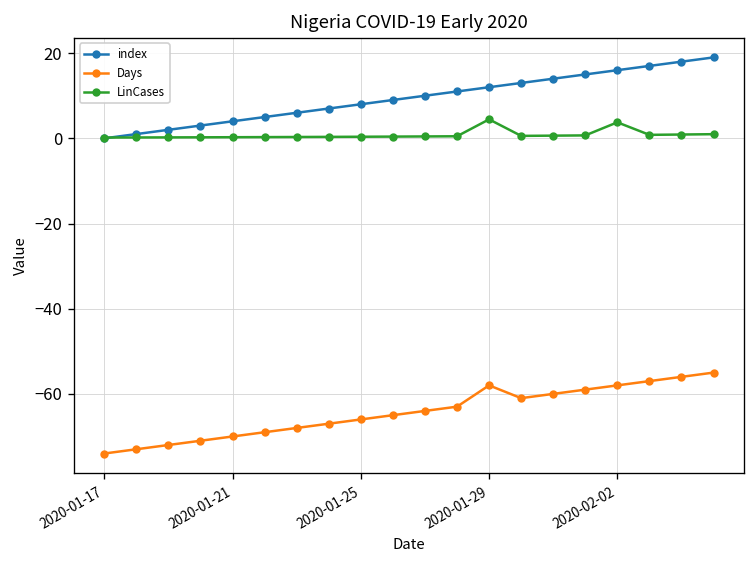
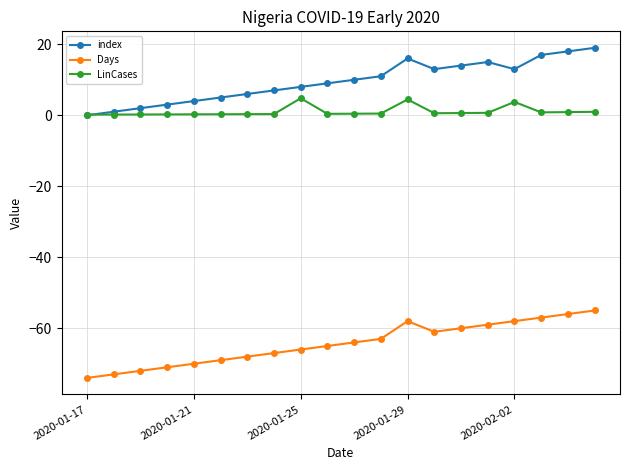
LinCases, 2020-01-25: 0 -> 5
index, 2020-01-29: 12 -> 16
index, 2020-02-02: 16 -> 13
